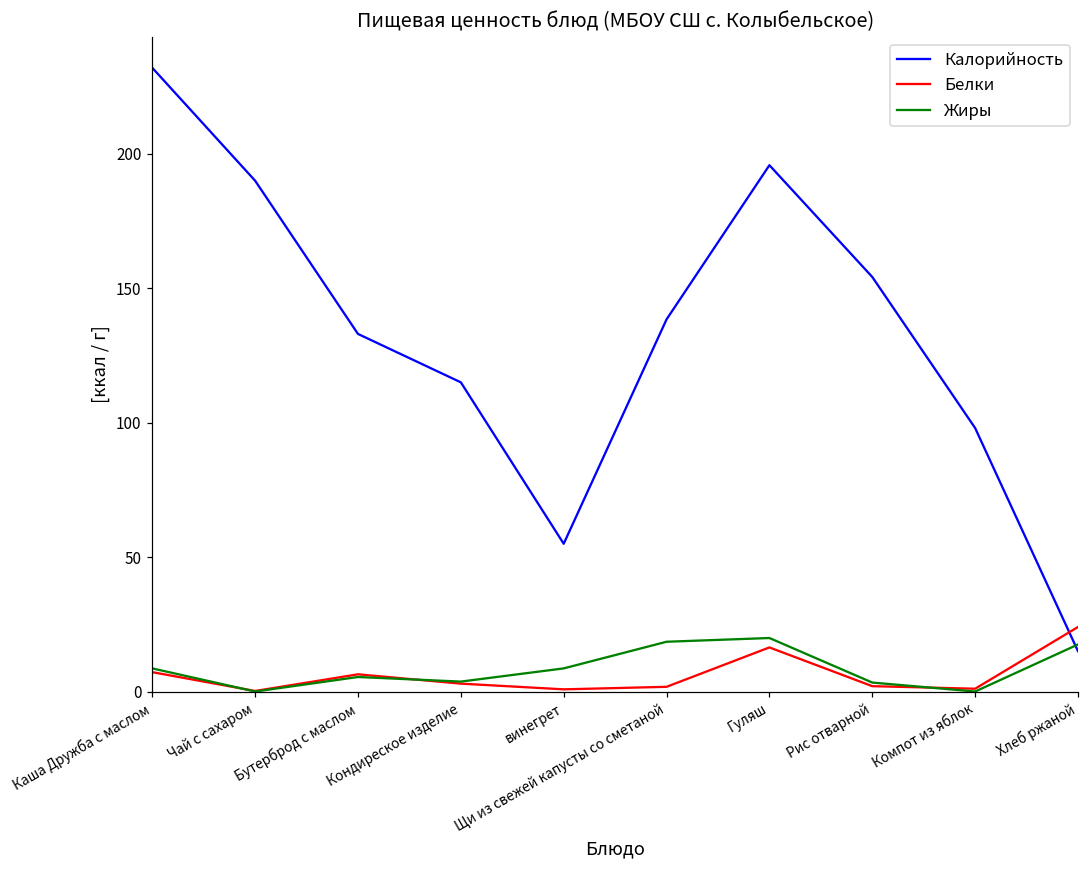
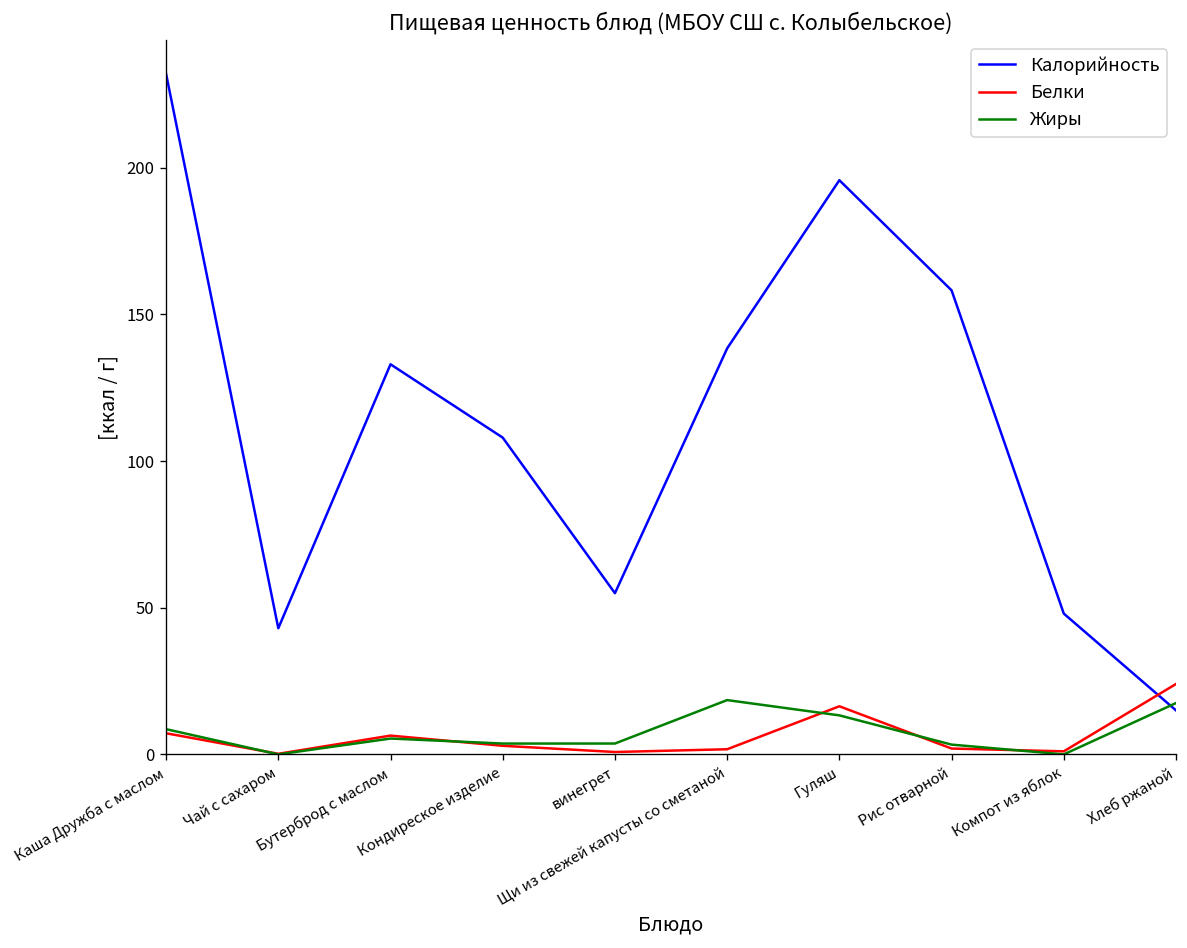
Калорийность, Чай с сахаром: 190 -> 43
Калорийность, Кондиреское изделие: 115 -> 108
Жиры, винегрет: 9 -> 4
Жиры, Гуляш: 20 -> 13
Калорийность, Рис отварной: 154 -> 158
Калорийность, Компот из яблок: 98 -> 48
